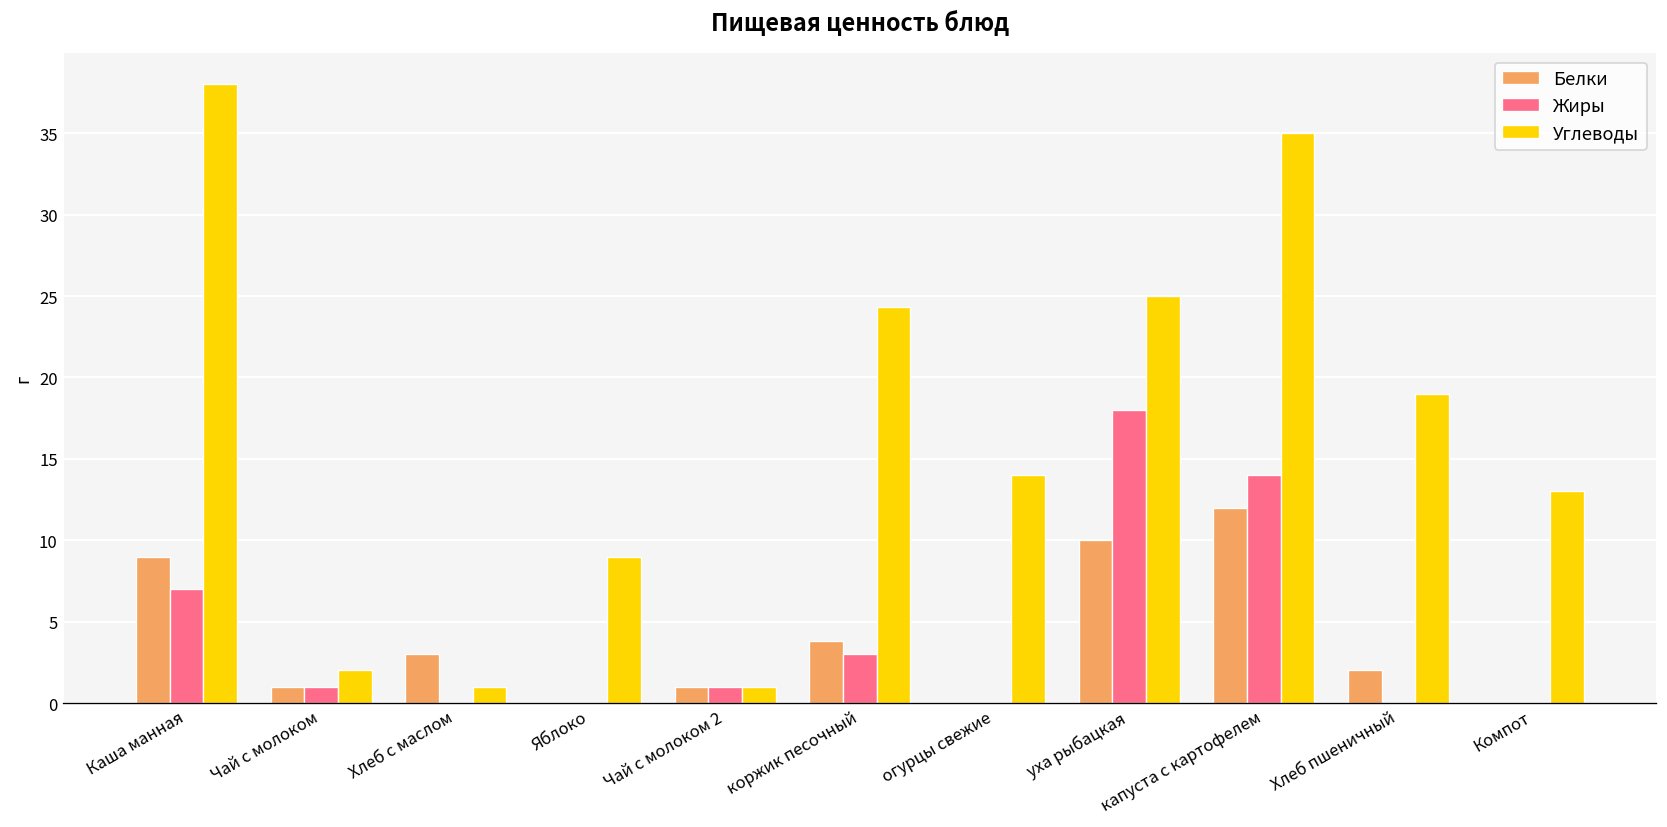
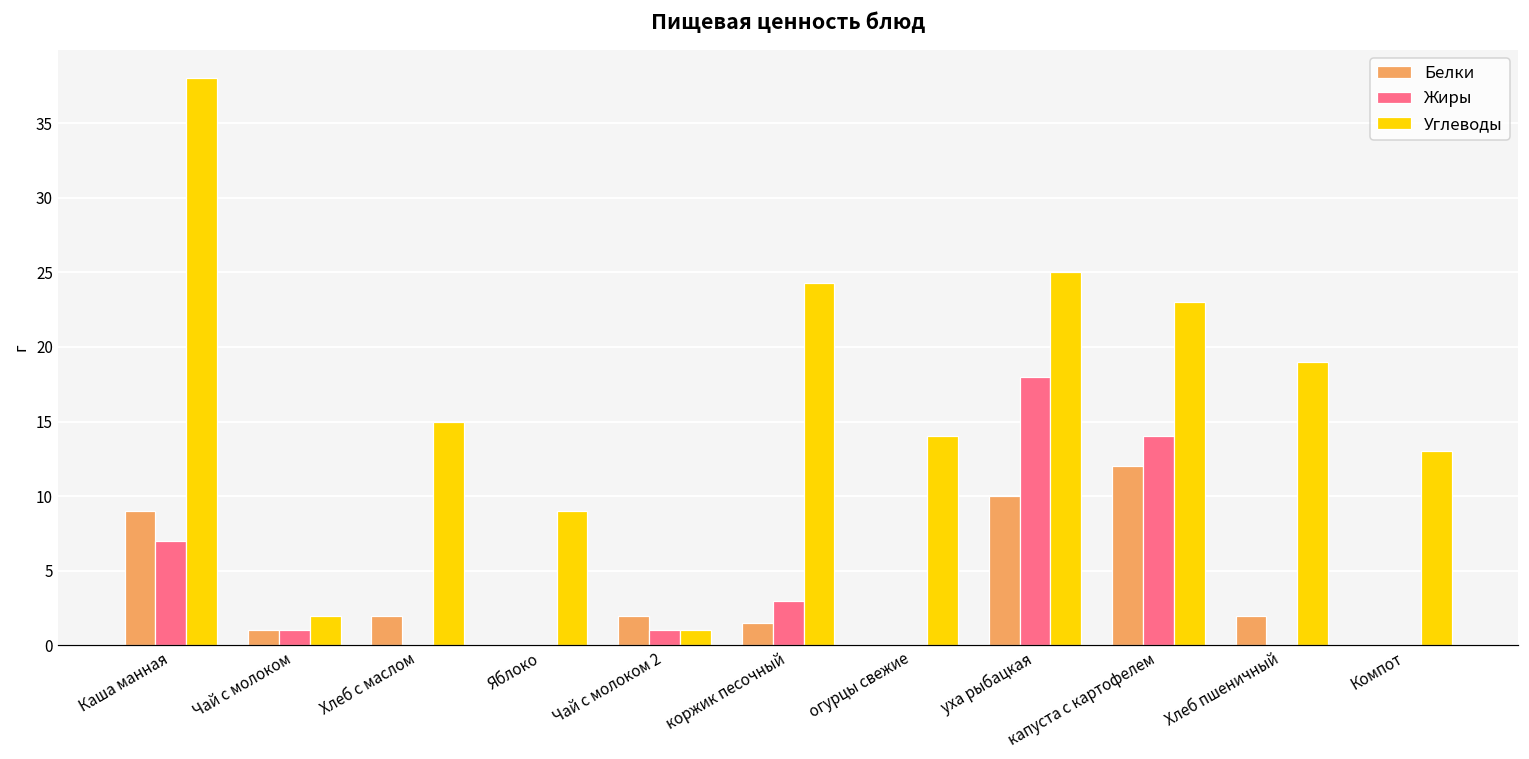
Белки, Хлеб с маслом: 3 -> 2
Углеводы, Хлеб с маслом: 1 -> 15
Белки, Чай с молоком 2: 1 -> 2
Белки, коржик песочный: 3.8 -> 1.5
Углеводы, капуста с картофелем: 35 -> 23
